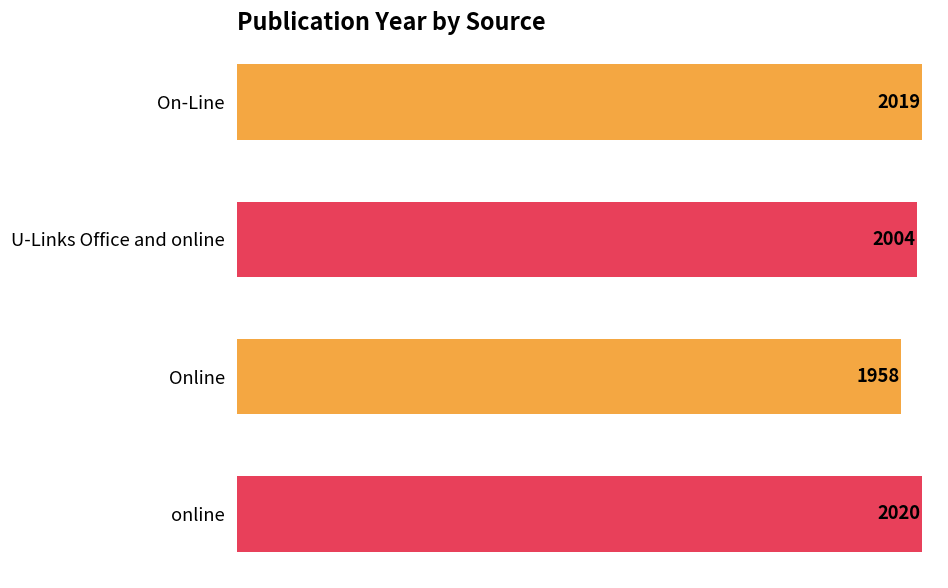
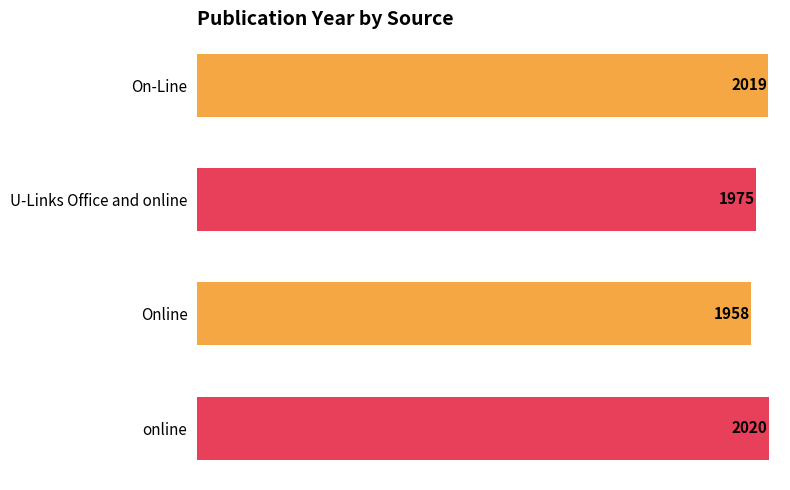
U-Links Office and online: 2004 -> 1975
